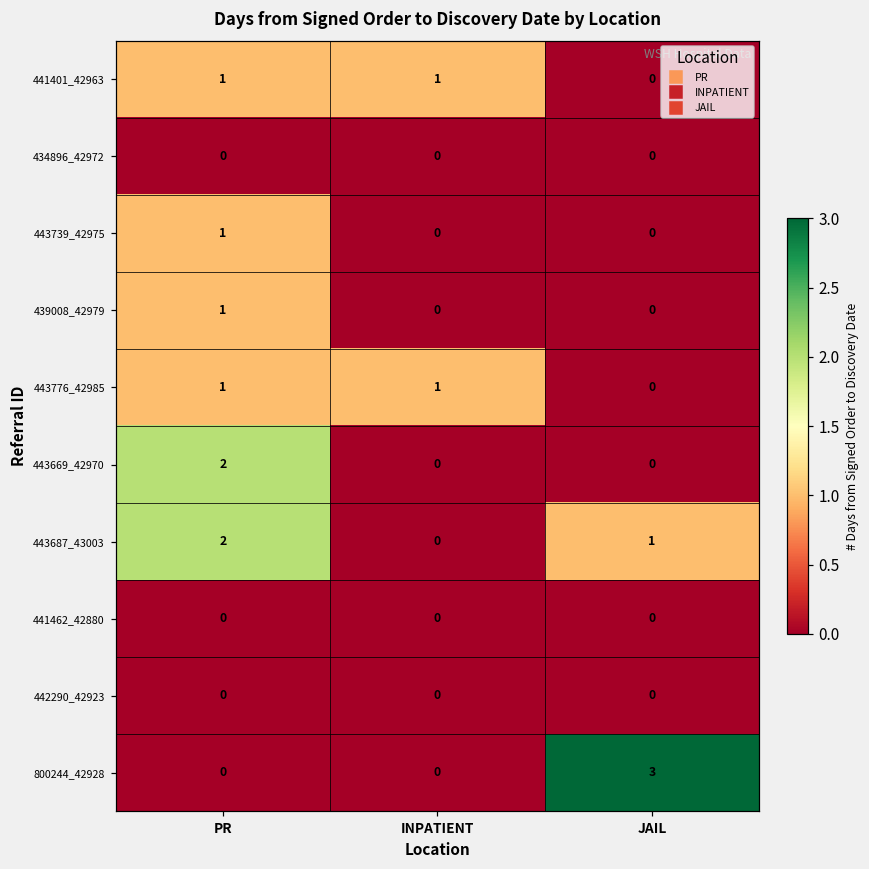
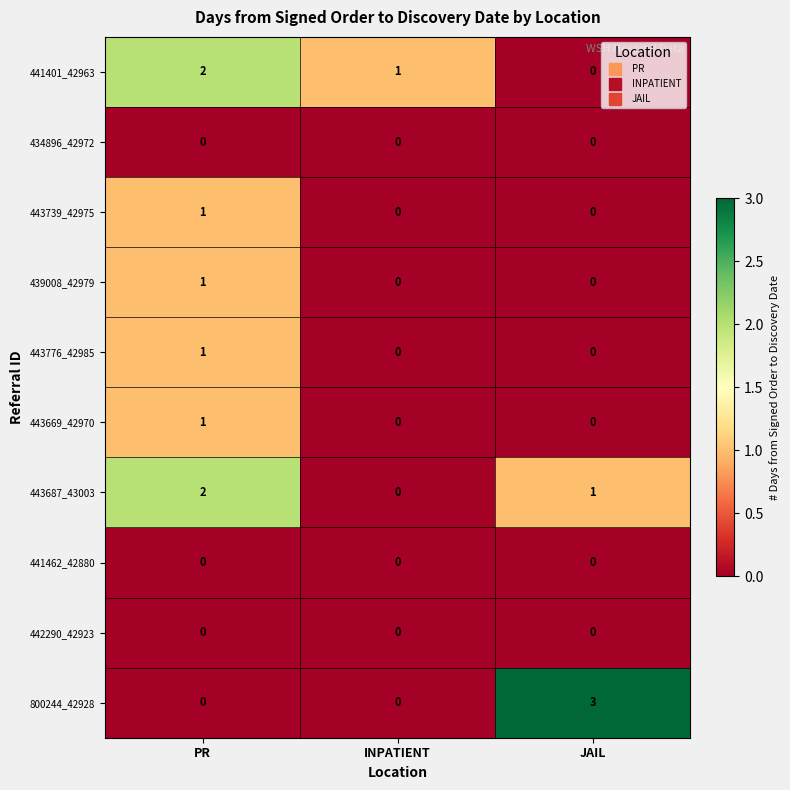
441401_42963, PR: 1 -> 2
443776_42985, INPATIENT: 1 -> 0
443669_42970, PR: 2 -> 1
